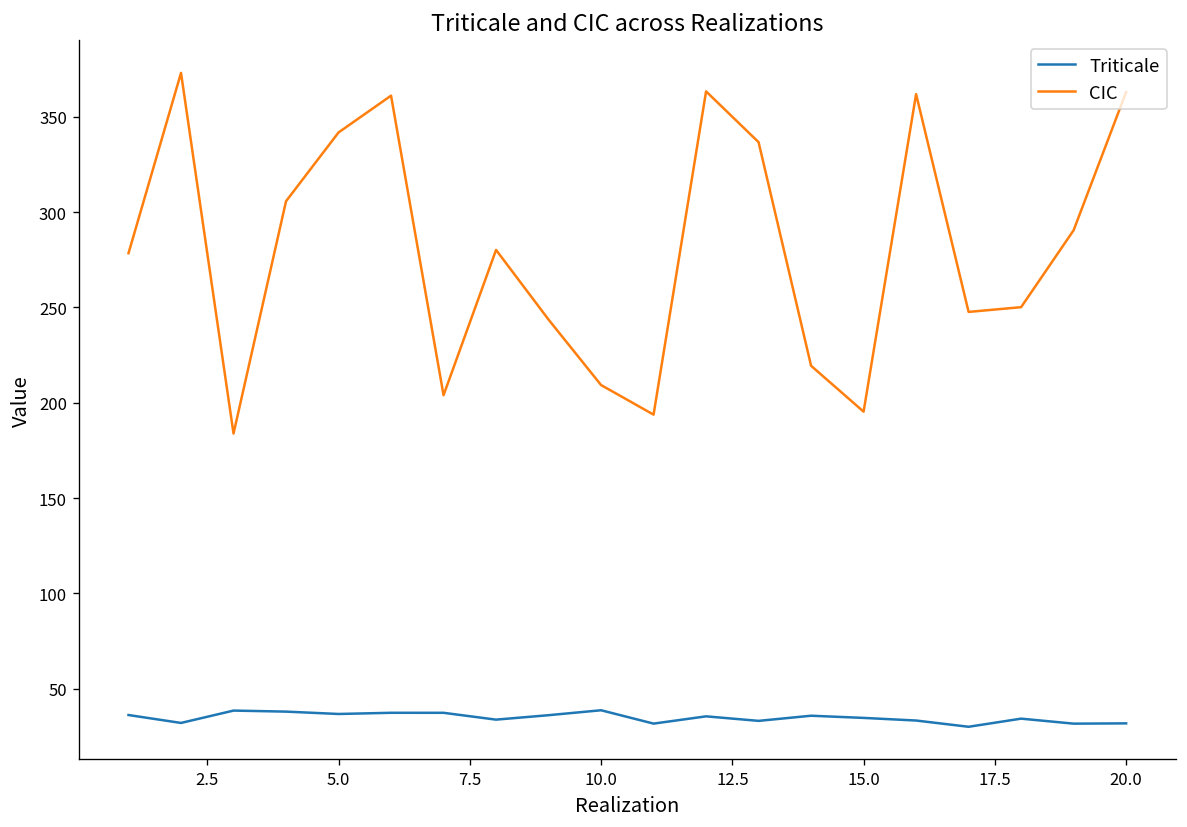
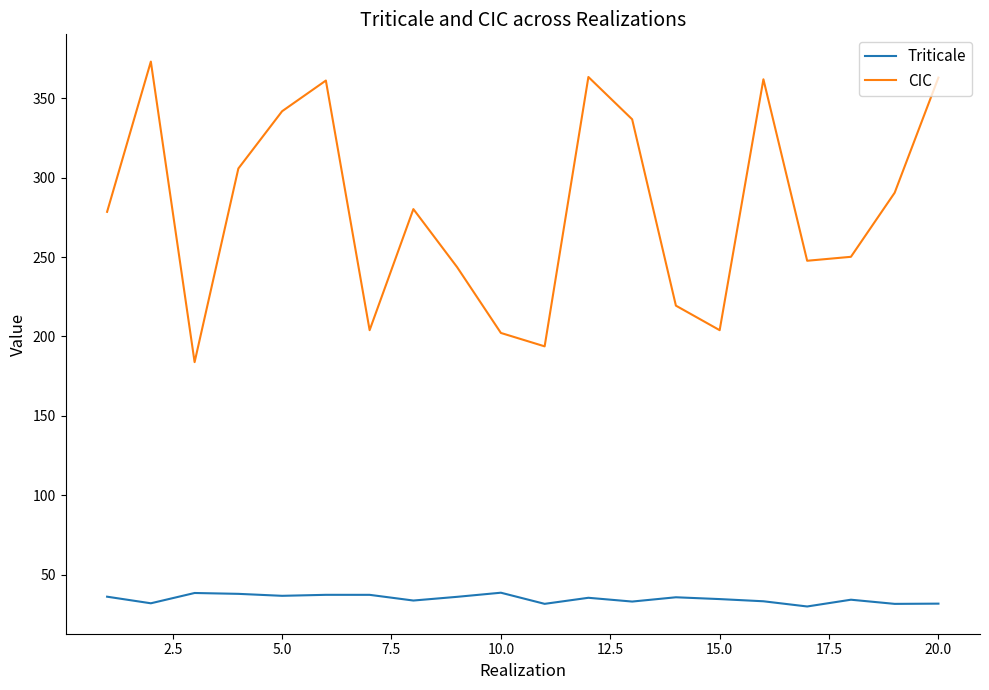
CIC, 10.0: 209 -> 202
CIC, 15.0: 195 -> 204
